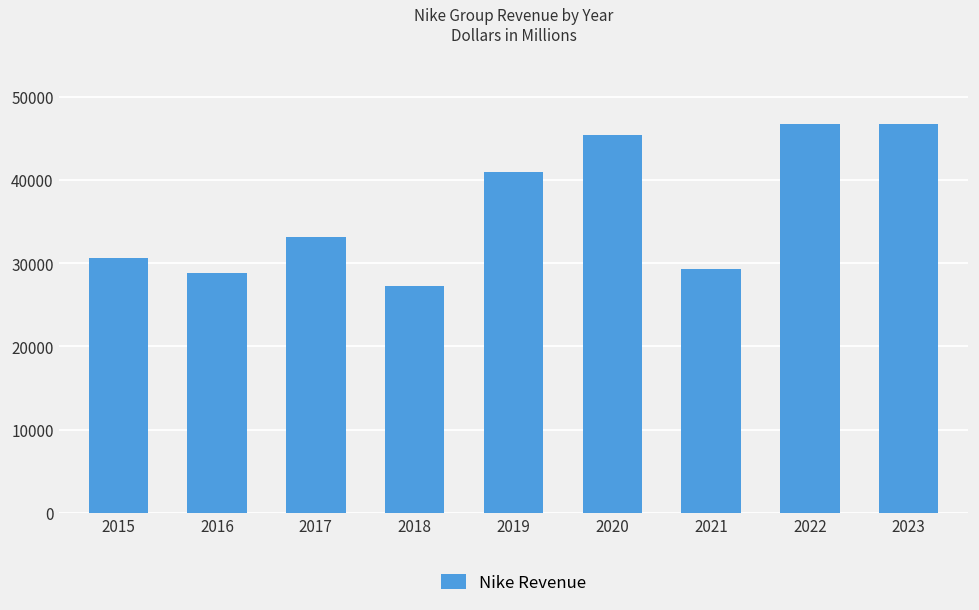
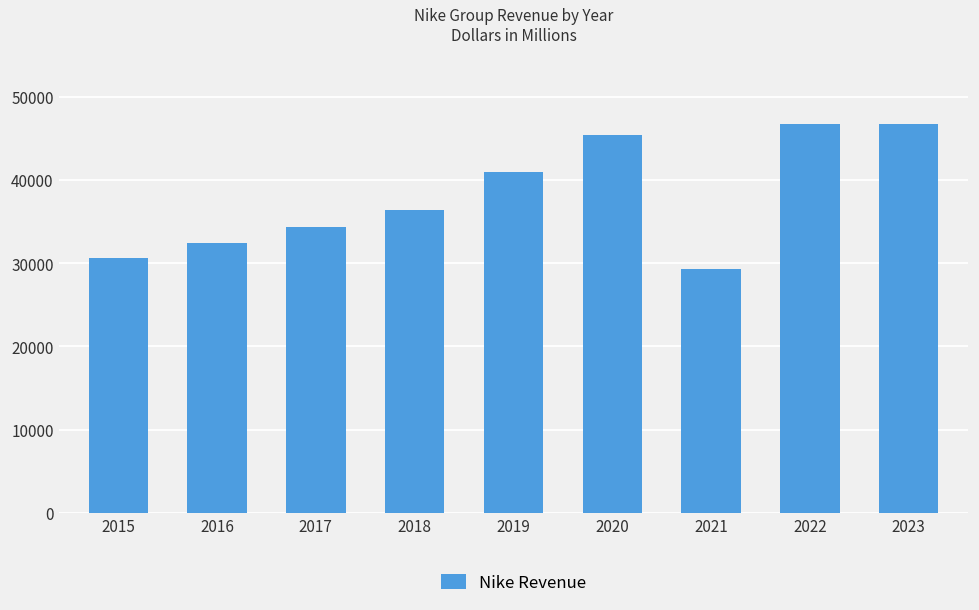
2016: 29000 -> 32000
2017: 33000 -> 34000
2018: 27000 -> 36000
